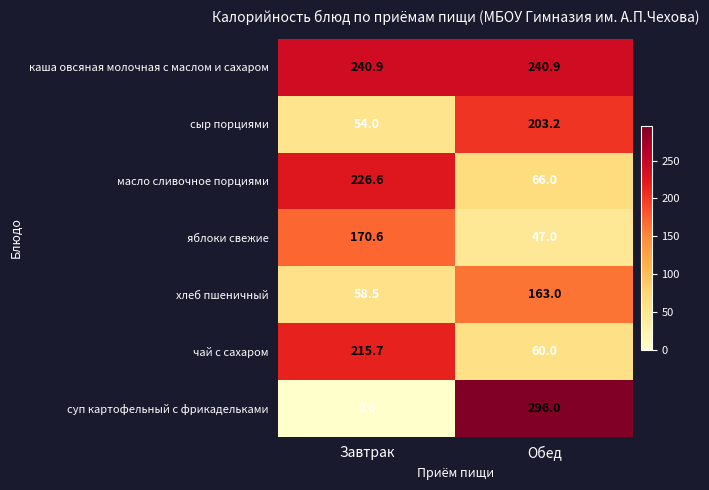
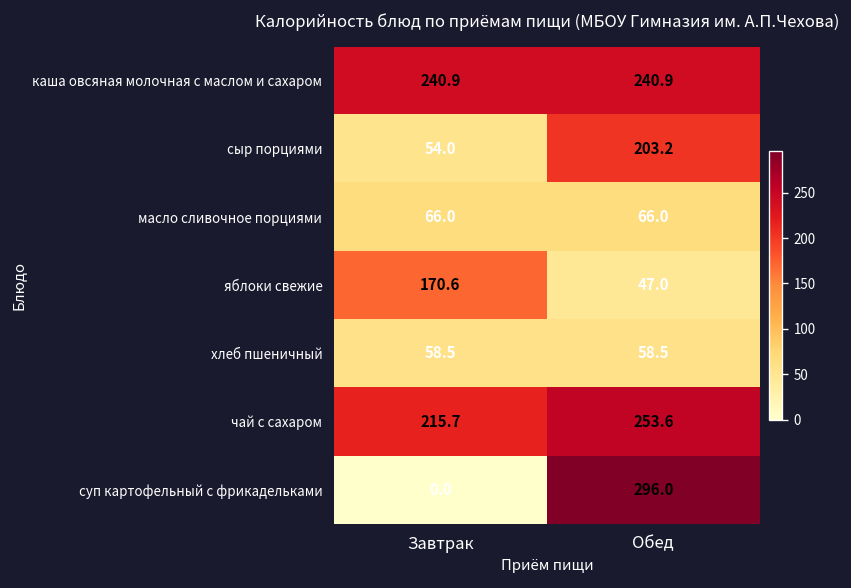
масло сливочное порциями, Завтрак: 226.6 -> 66.0
хлеб пшеничный, Обед: 163.0 -> 58.5
чай с сахаром, Обед: 60.0 -> 253.6
